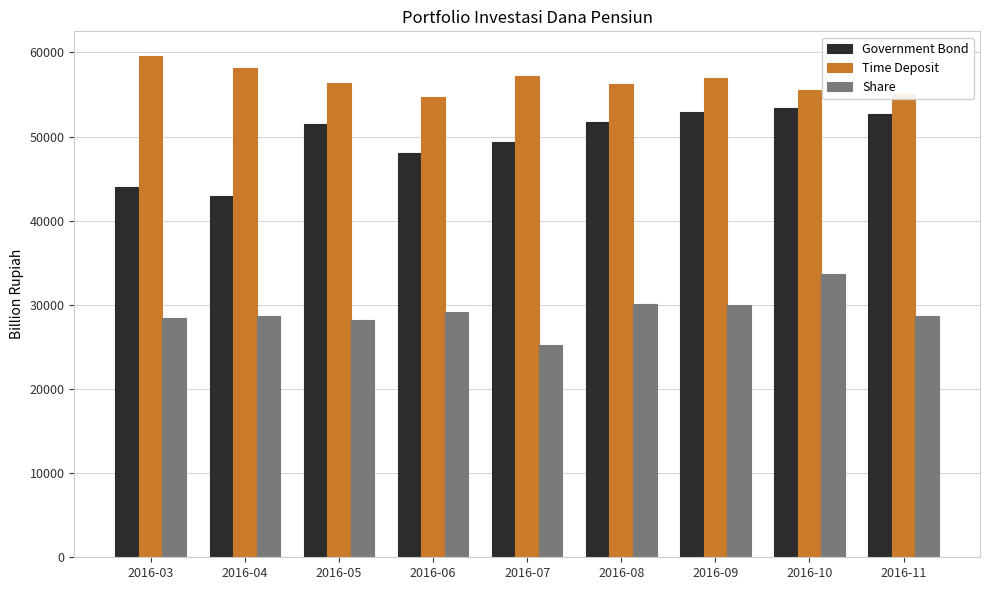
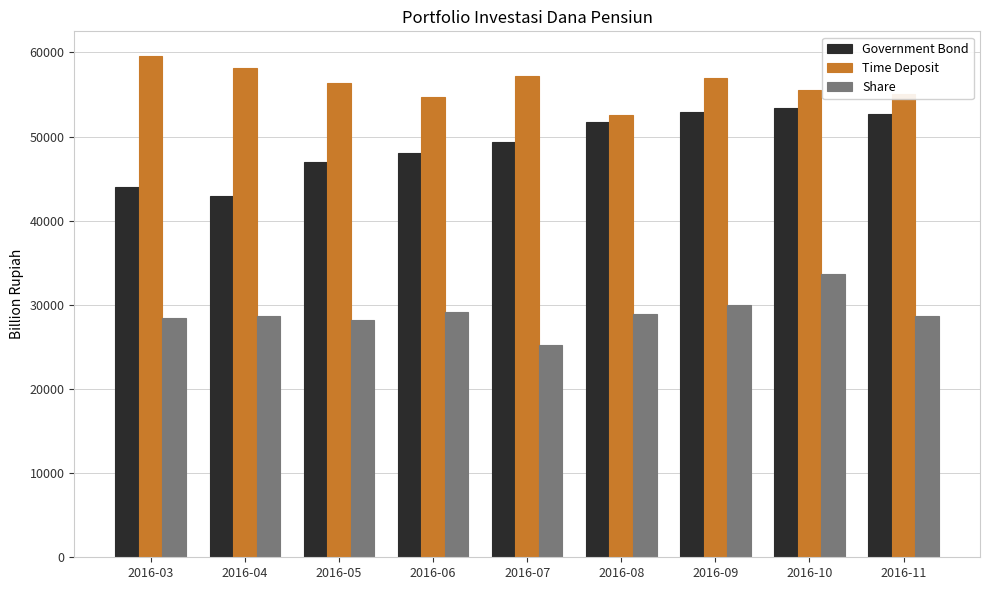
Government Bond, 2016-05: 52000 -> 47000
Time Deposit, 2016-08: 56000 -> 53000
Share, 2016-08: 30000 -> 29000
